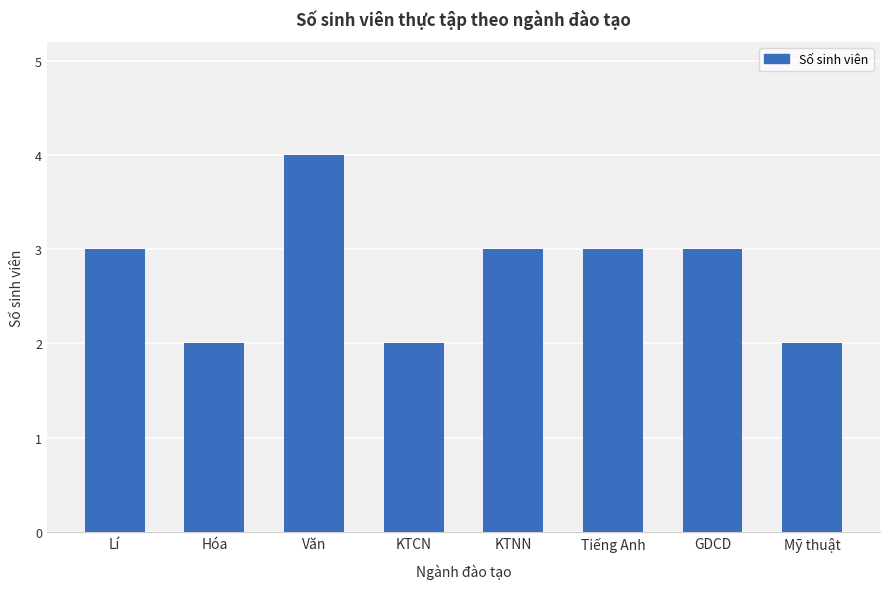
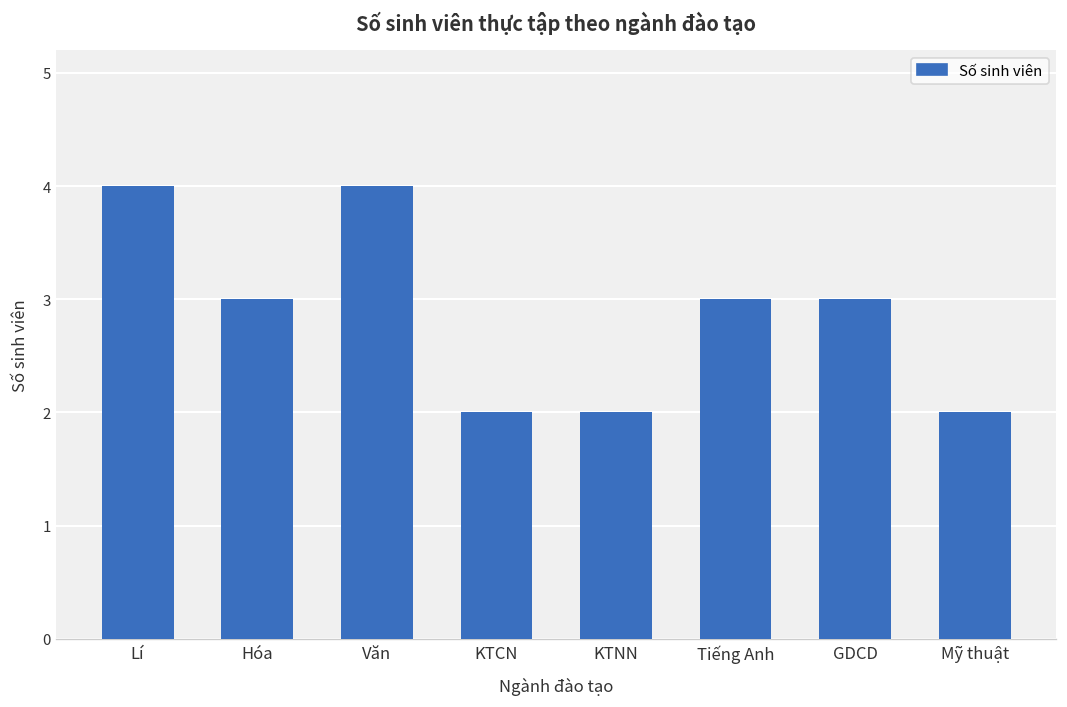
Lí: 3 -> 4
Hóa: 2 -> 3
KTNN: 3 -> 2
